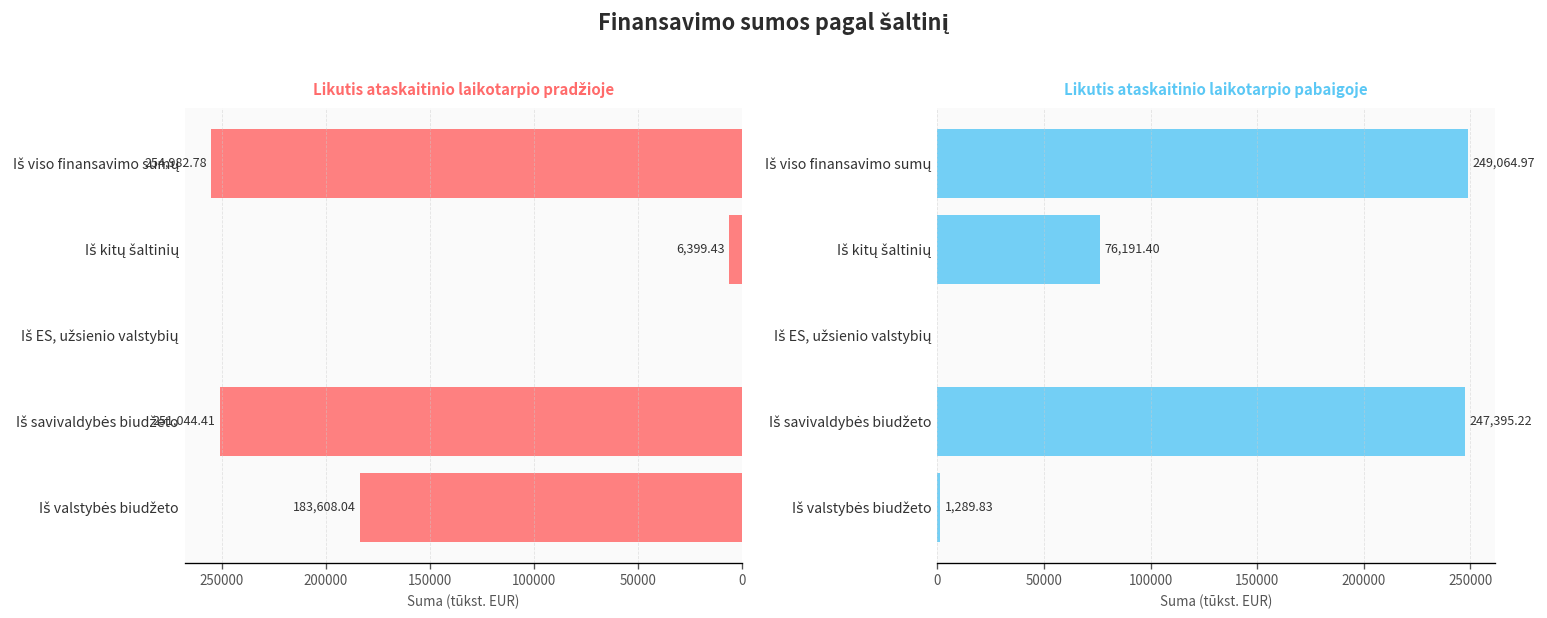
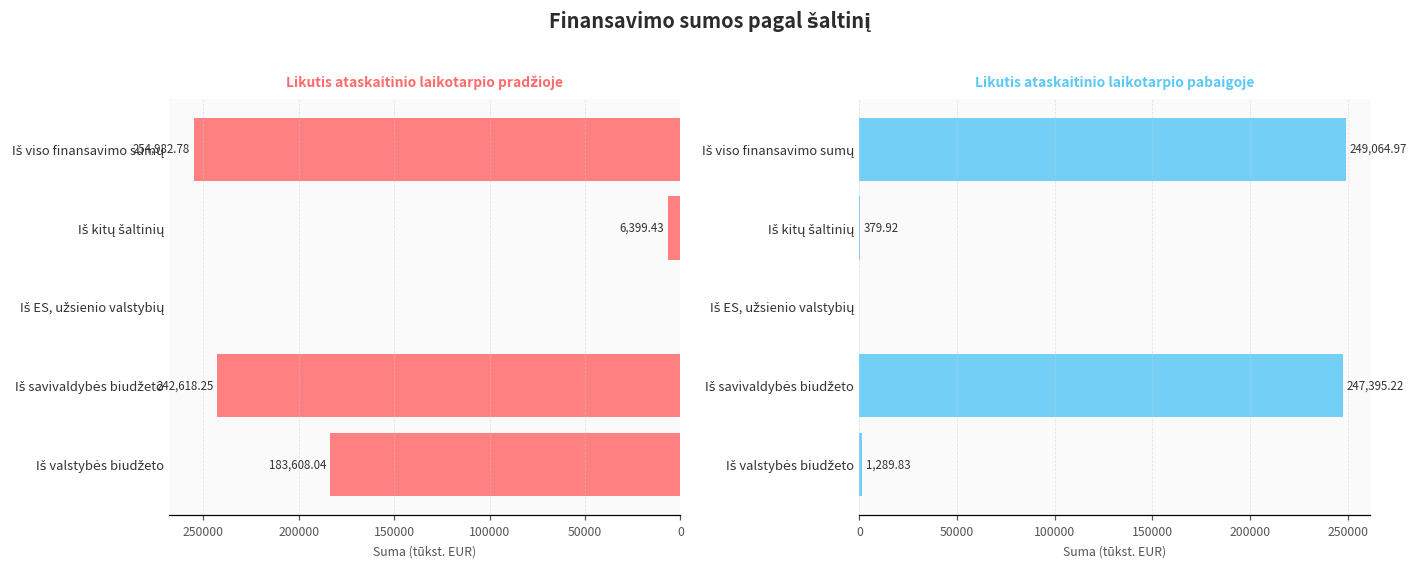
Likutis ataskaitinio laikotarpio pradžioje, Iš savivaldybės biudžeto: 251,044.41 -> 242,618.25
Likutis ataskaitinio laikotarpio pabaigoje, Iš kitų šaltinių: 76,191.40 -> 379.92
